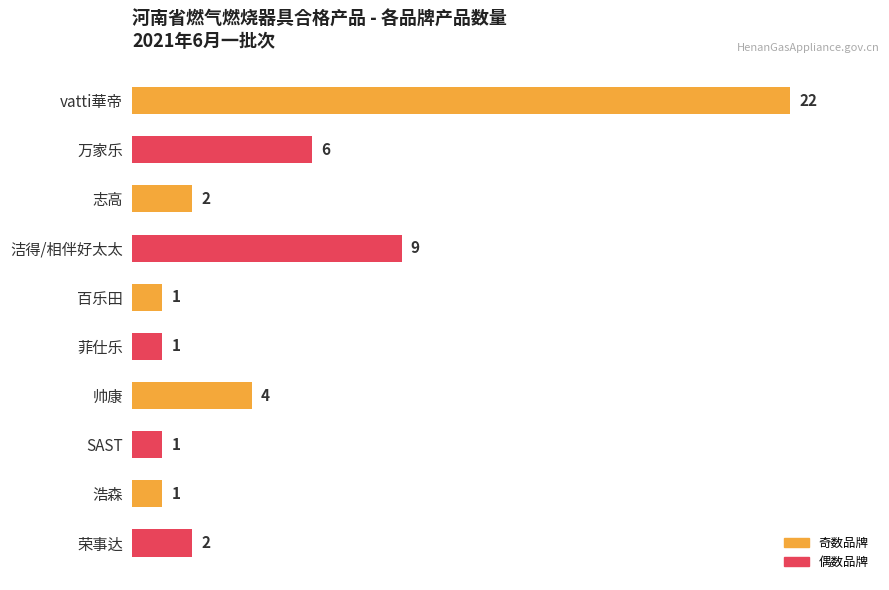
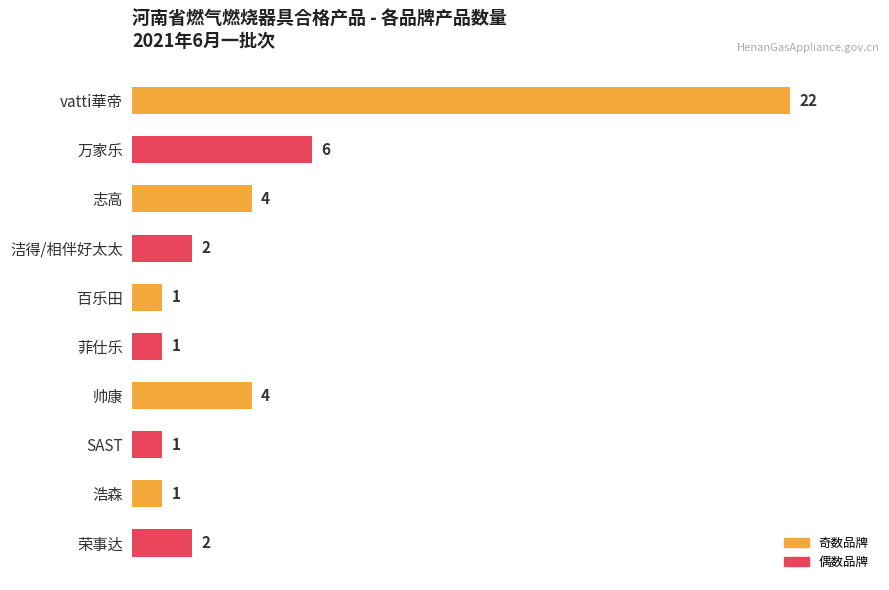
志高: 2 -> 4
洁得/相伴好太太: 9 -> 2
